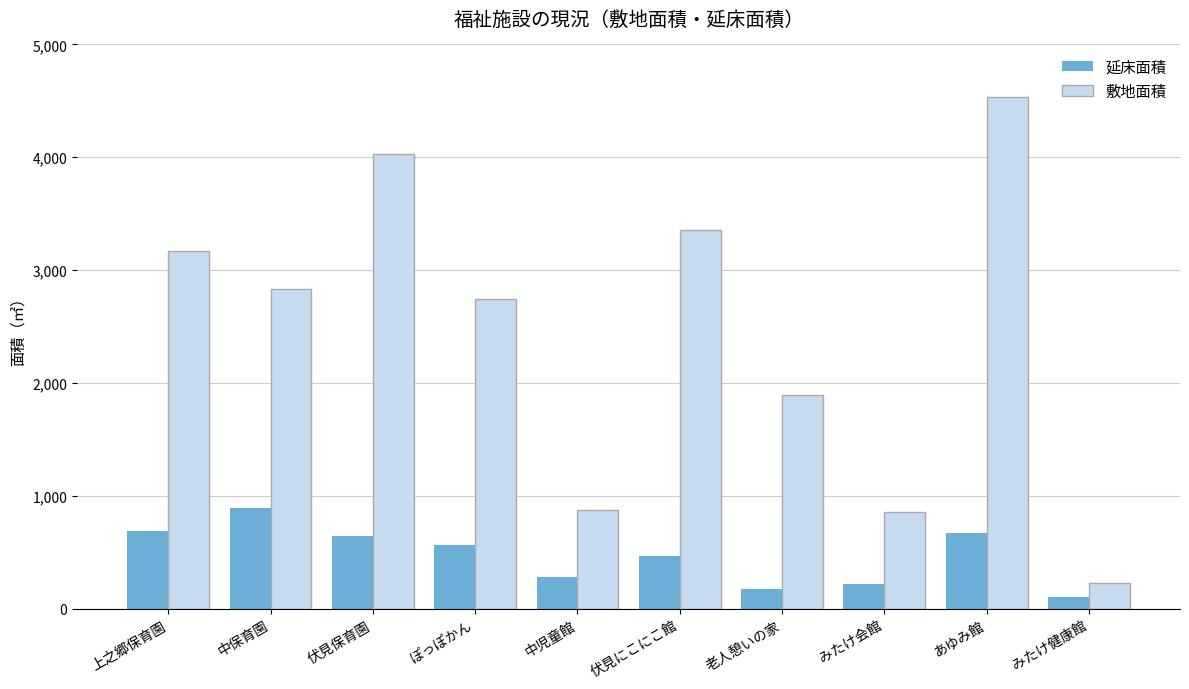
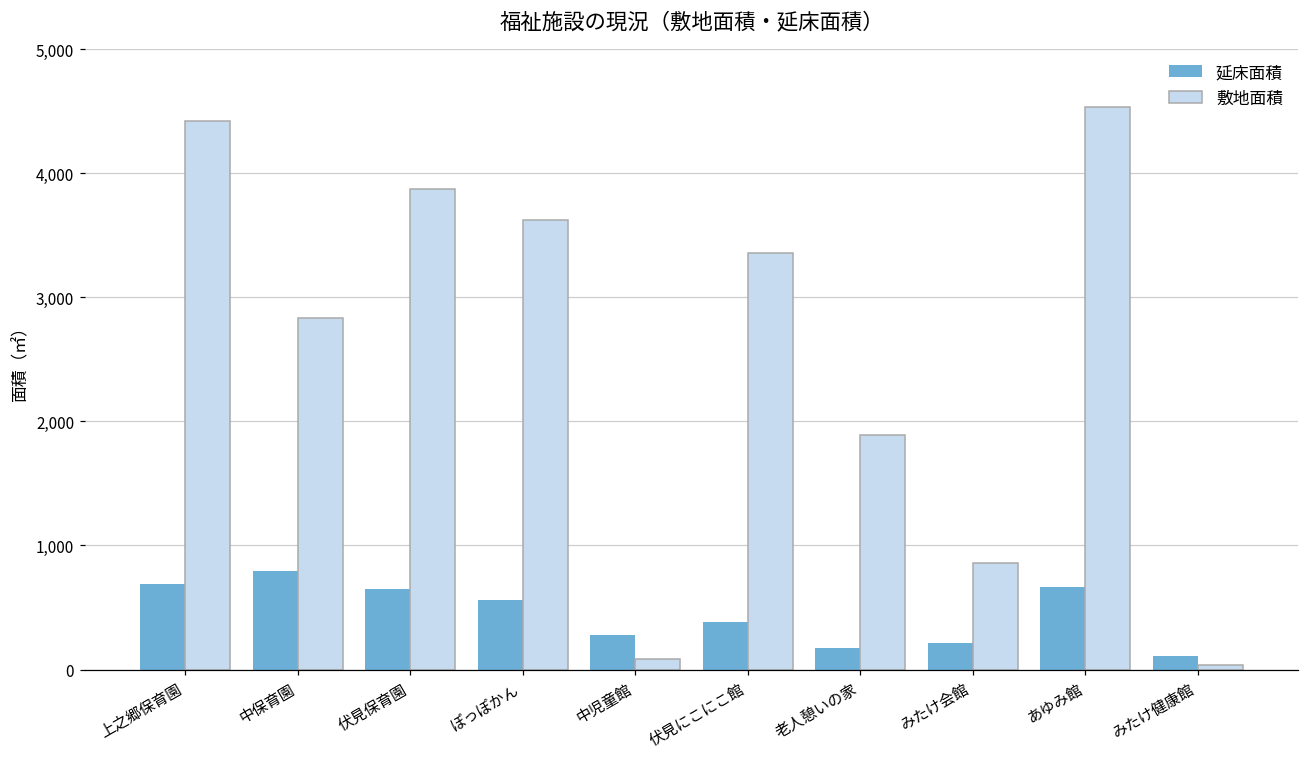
敷地面積, 上之郷保育園: 3,170 -> 4,420
延床面積, 中保育園: 890 -> 800
敷地面積, 伏見保育園: 4,030 -> 3,870
敷地面積, ぽっぽかん: 2,750 -> 3,620
敷地面積, 中児童館: 870 -> 90
延床面積, 伏見にこにこ館: 470 -> 380
敷地面積, みたけ健康館: 220 -> 40
